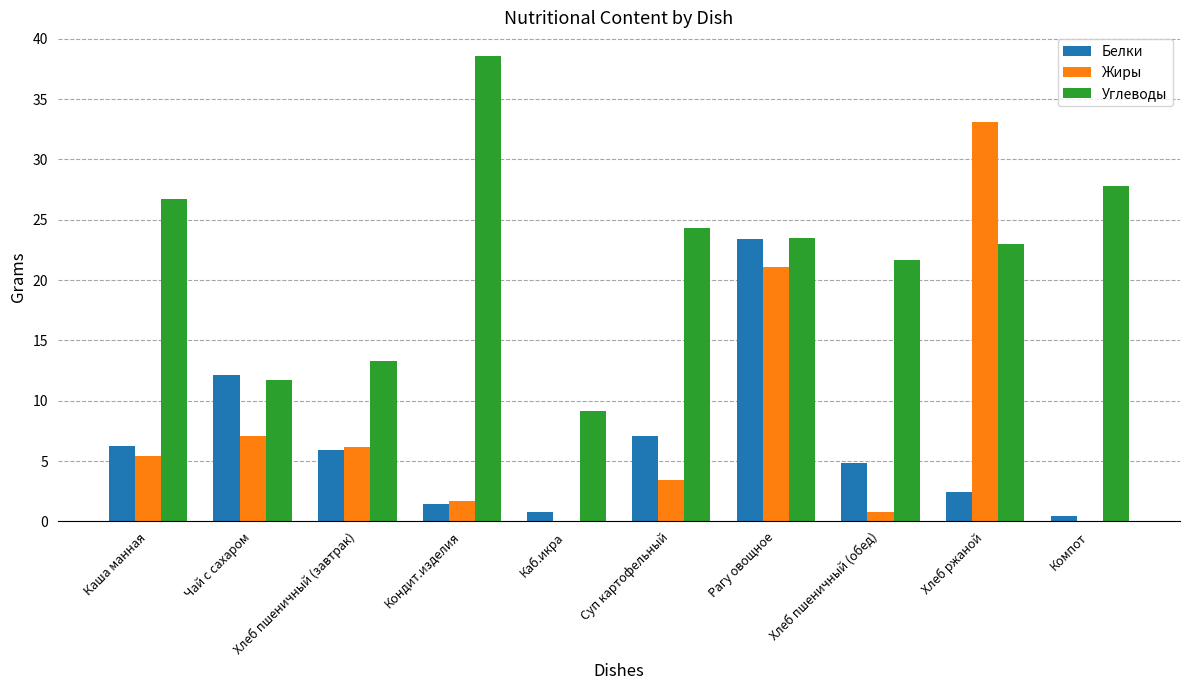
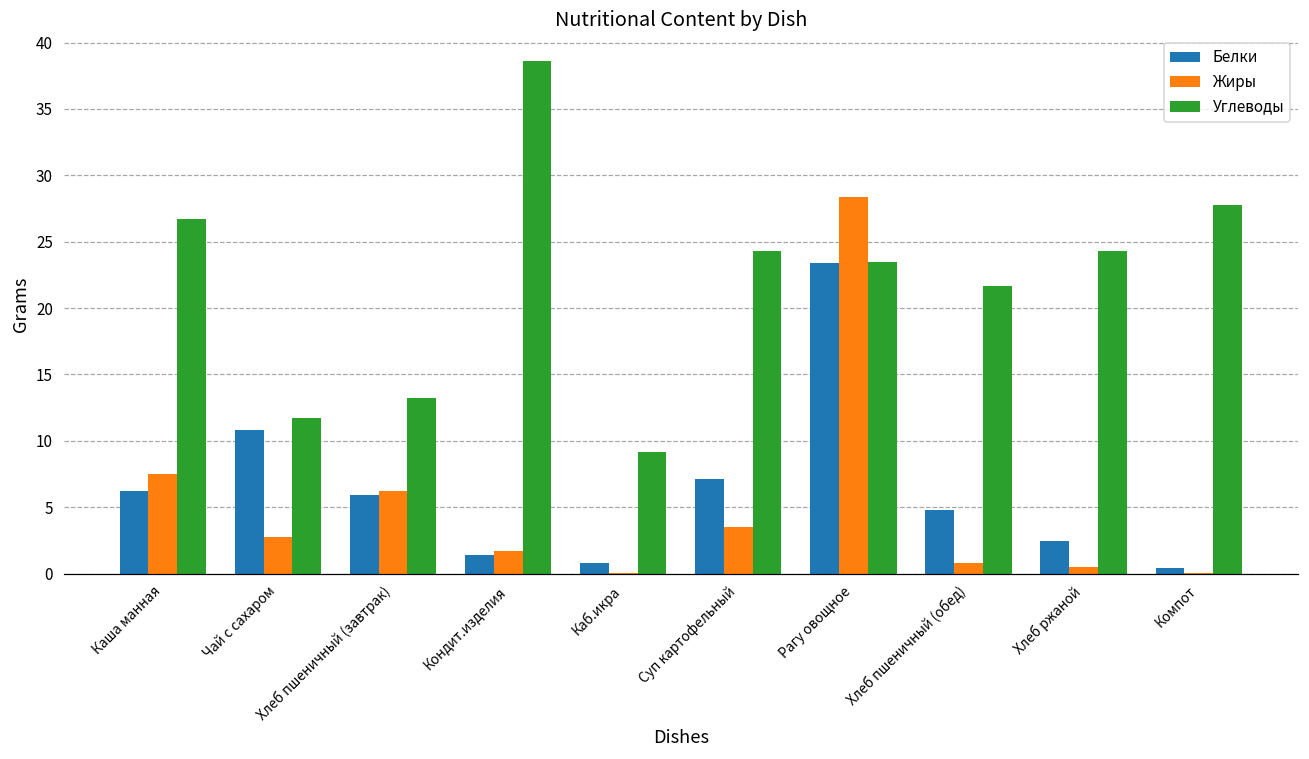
Жиры, Каша манная: 5.4 -> 7.5
Белки, Чай с сахаром: 12.1 -> 10.8
Жиры, Чай с сахаром: 7.1 -> 2.8
Жиры, Рагу овощное: 21.1 -> 28.4
Жиры, Хлеб ржаной: 33.1 -> 0.5
Углеводы, Хлеб ржаной: 23.0 -> 24.3
